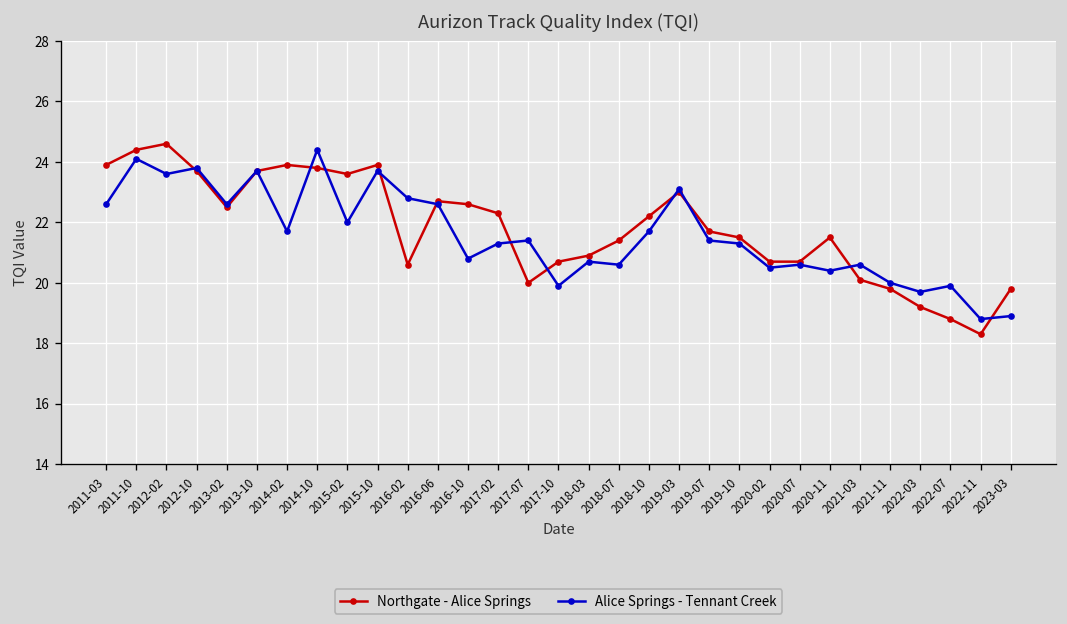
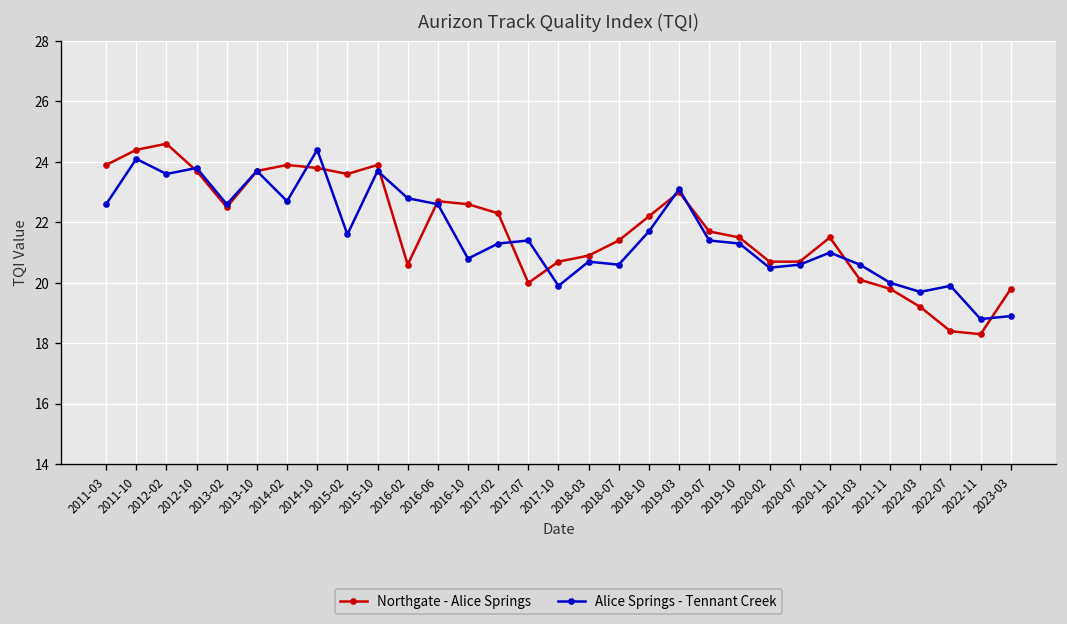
Alice Springs - Tennant Creek, 2014-02: 21.7 -> 22.7
Alice Springs - Tennant Creek, 2015-02: 22.0 -> 21.6
Alice Springs - Tennant Creek, 2020-11: 20.4 -> 21.0
Northgate - Alice Springs, 2022-07: 18.8 -> 18.4
